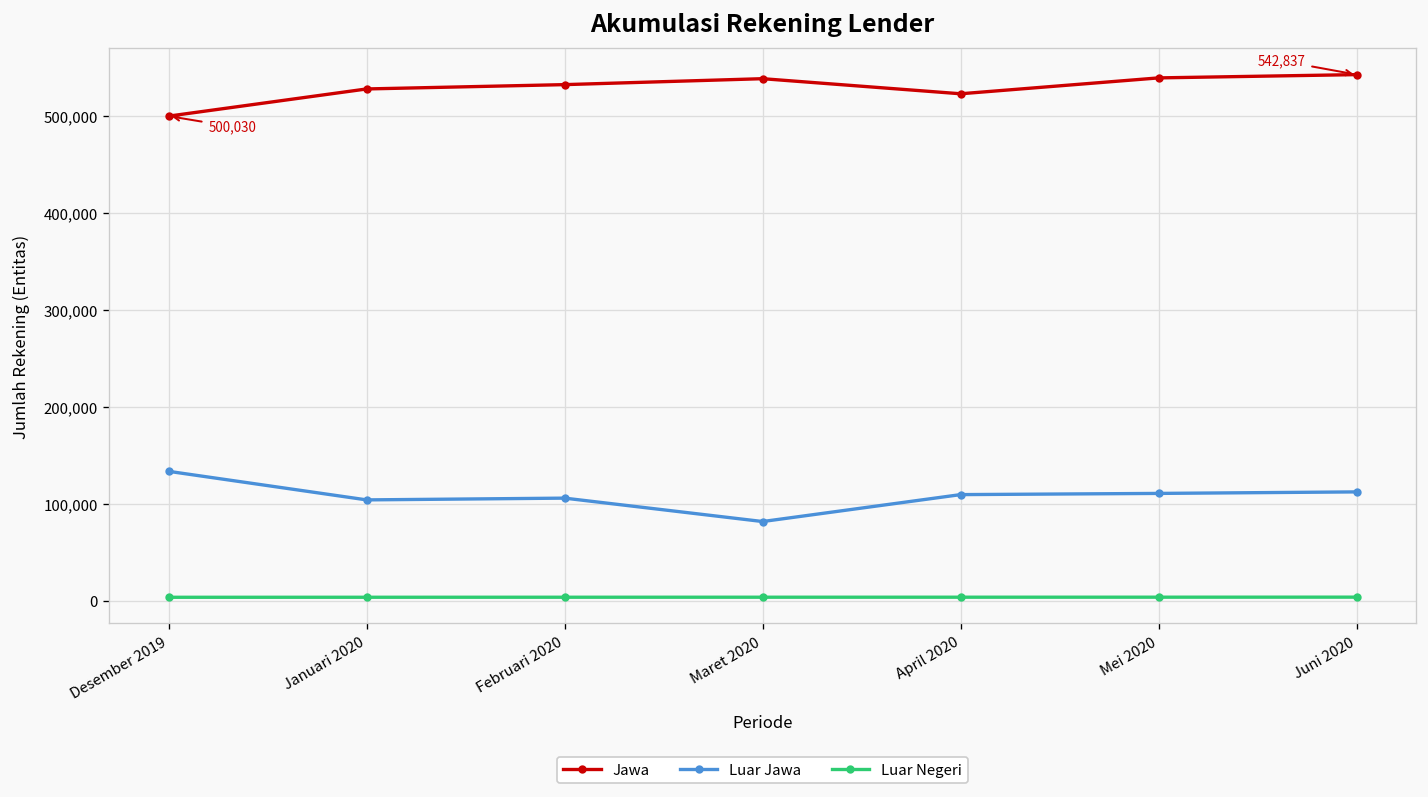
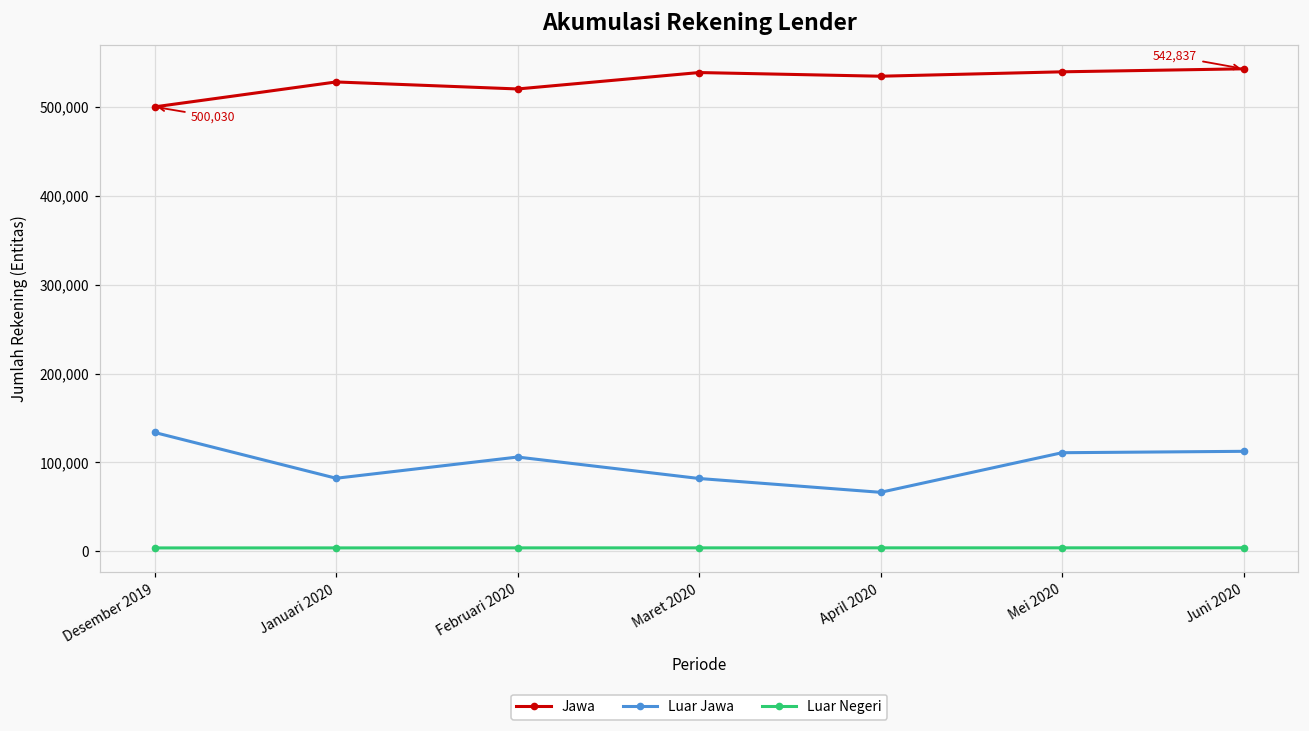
Luar Jawa, Januari 2020: 100,000 -> 80,000
Jawa, Februari 2020: 530,000 -> 520,000
Jawa, April 2020: 520,000 -> 530,000
Luar Jawa, April 2020: 110,000 -> 70,000
